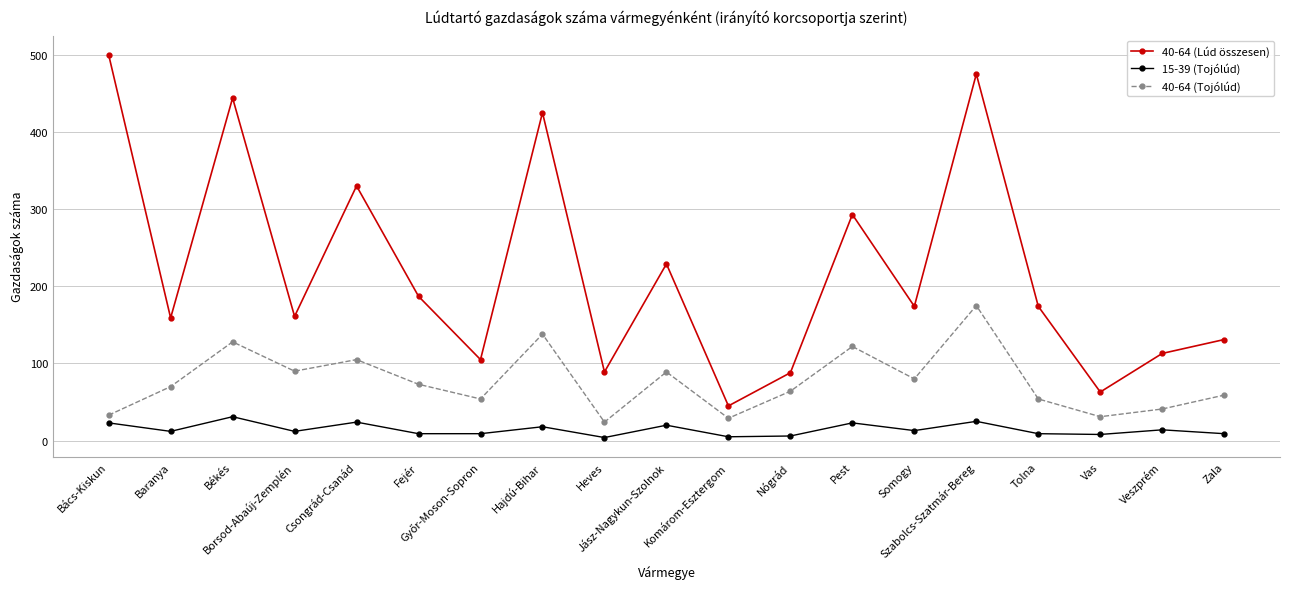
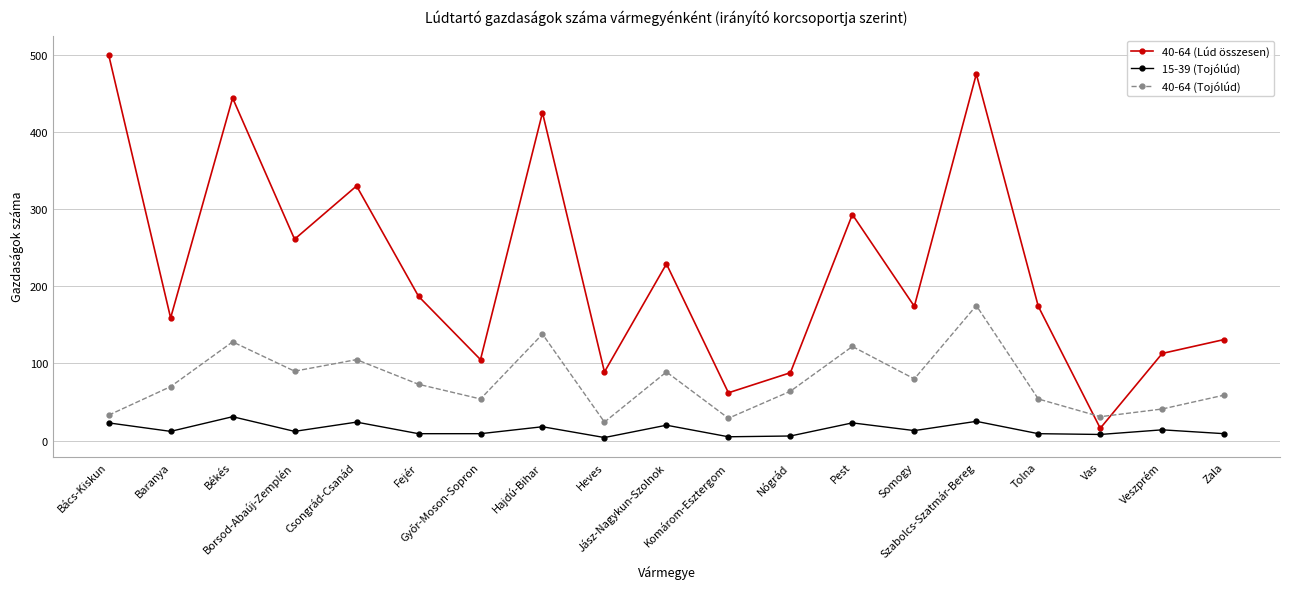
40-64 (Lúd összesen), Borsod-Abaúj-Zemplén: 160 -> 260
40-64 (Lúd összesen), Komárom-Esztergom: 50 -> 60
40-64 (Lúd összesen), Vas: 60 -> 20
